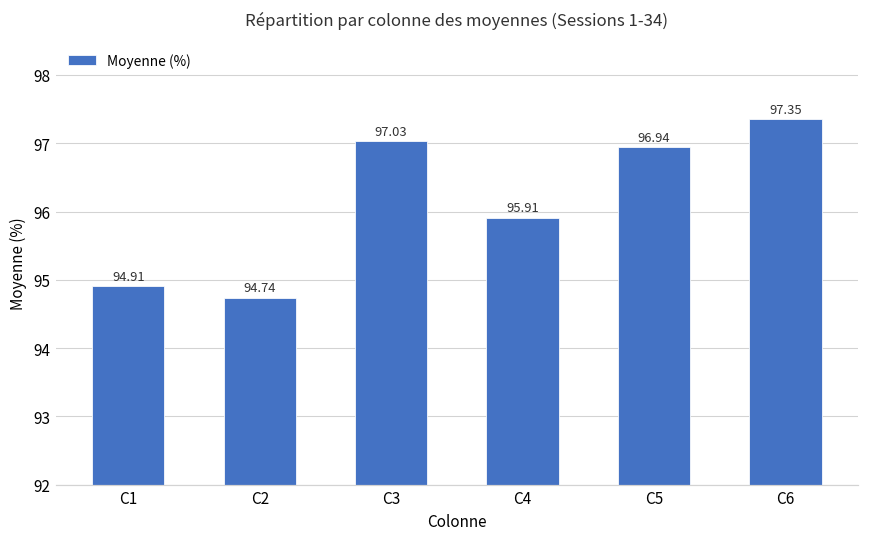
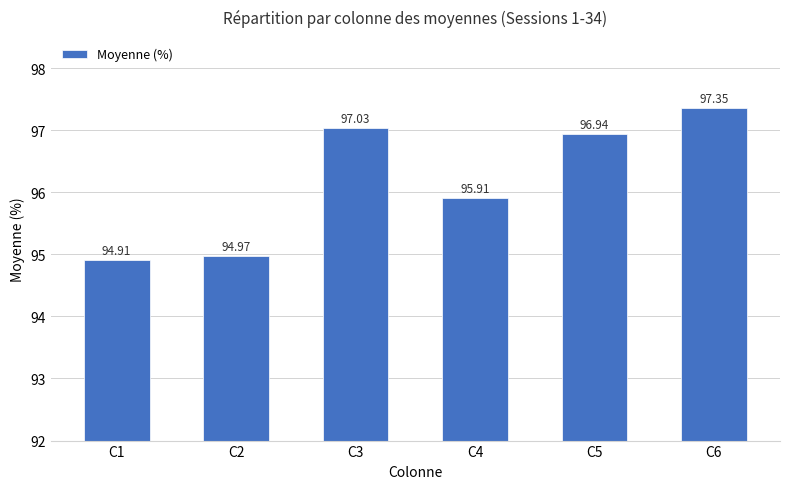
C2: 94.74 -> 94.97
